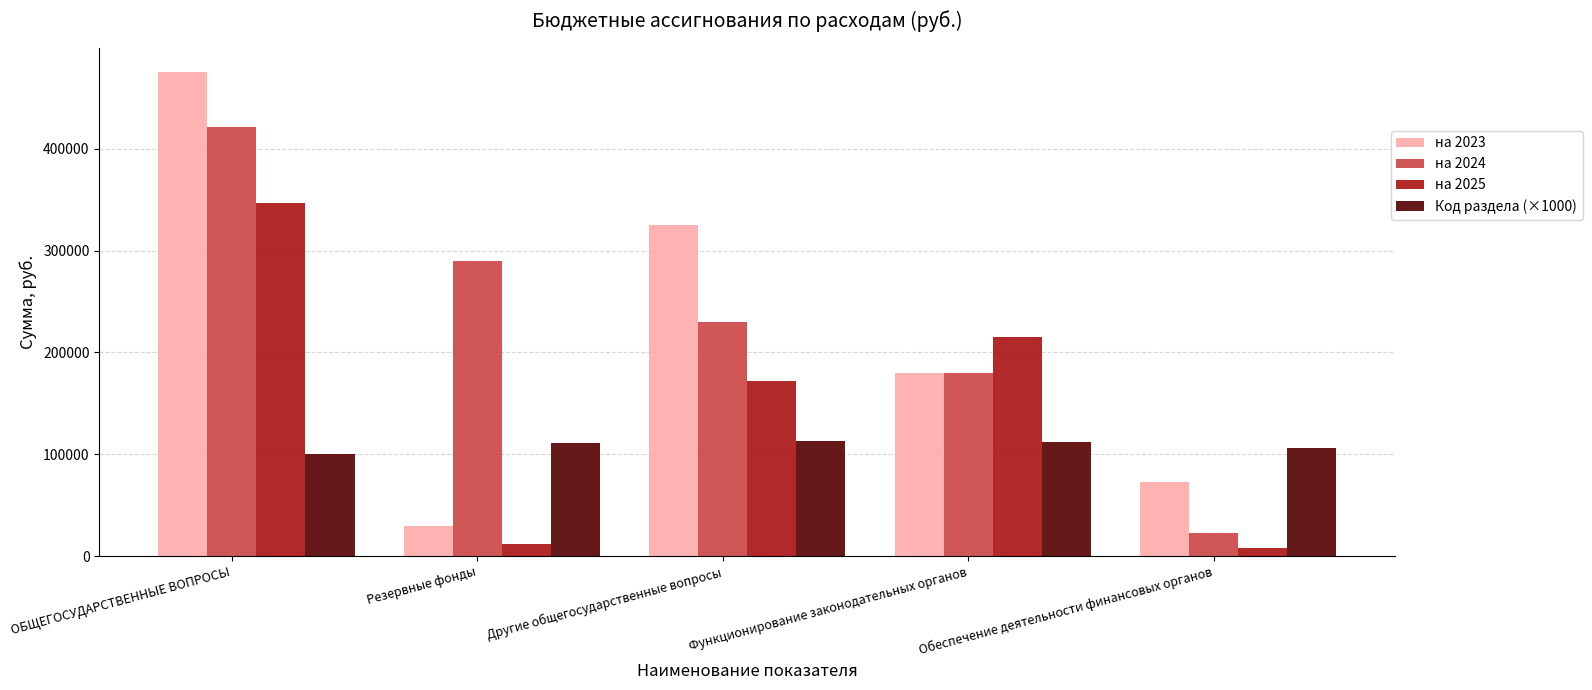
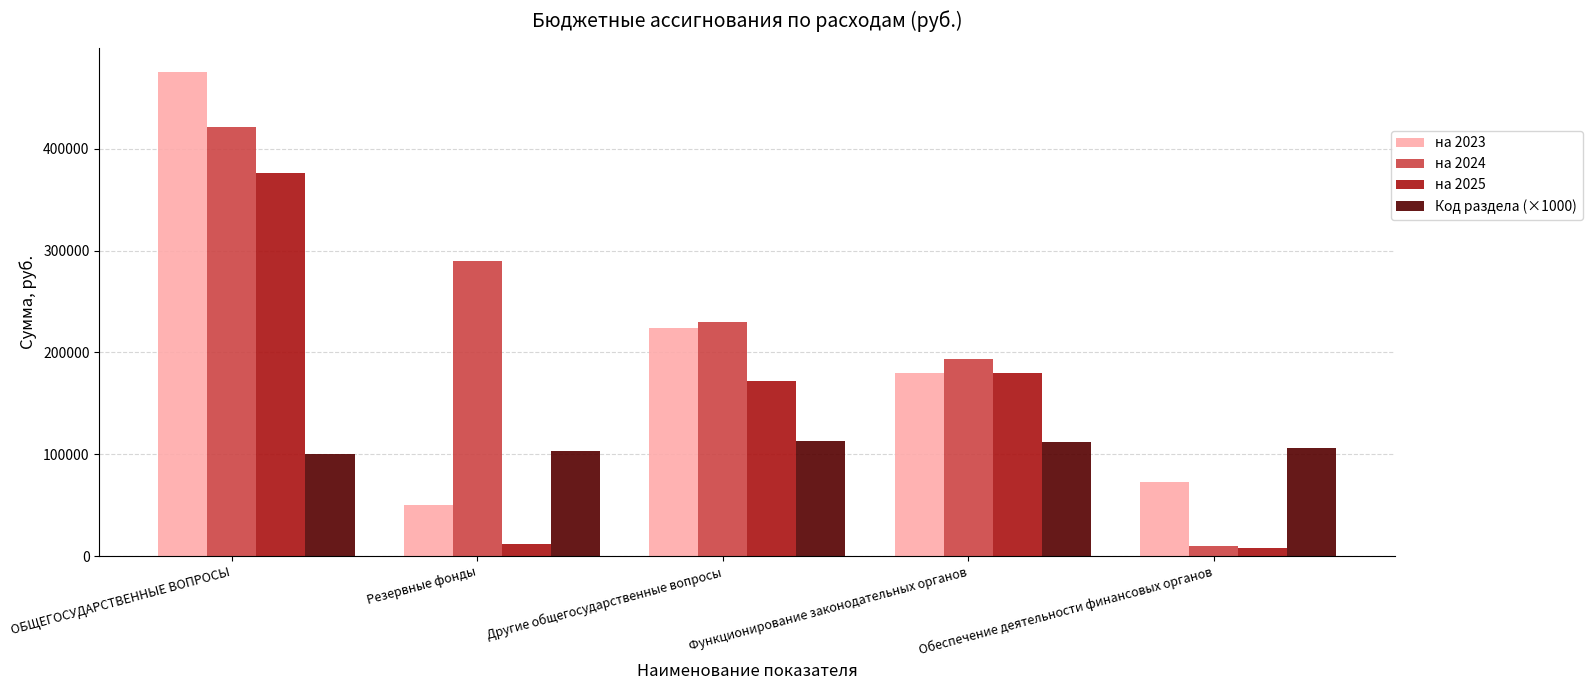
на 2025, ОБЩЕГОСУДАРСТВЕННЫЕ ВОПРОСЫ: 347000 -> 376000
на 2023, Резервные фонды: 29000 -> 50000
Код раздела (×1000), Резервные фонды: 111000 -> 103000
на 2023, Другие общегосударственные вопросы: 325000 -> 224000
на 2024, Функционирование законодательных органов: 180000 -> 194000
на 2025, Функционирование законодательных органов: 215000 -> 180000
на 2024, Обеспечение деятельности финансовых органов: 23000 -> 10000
